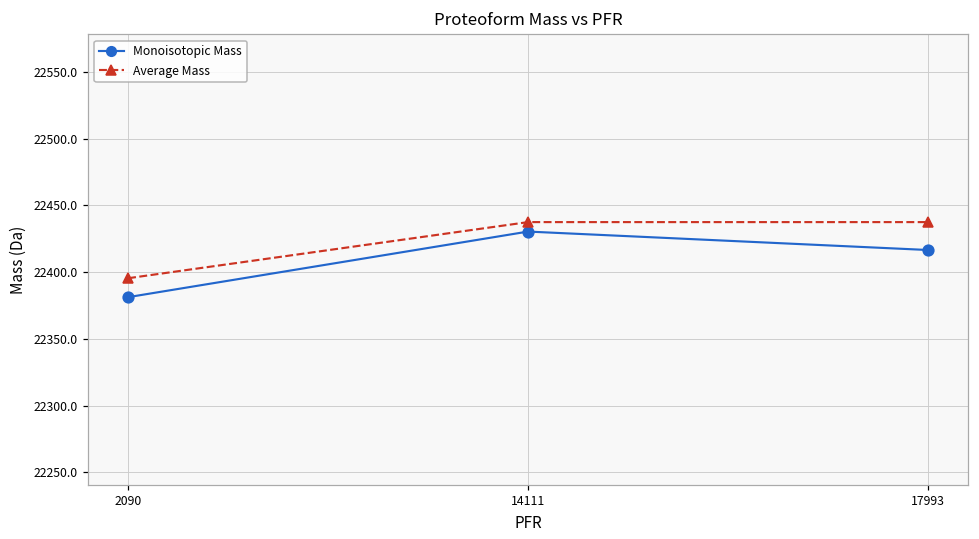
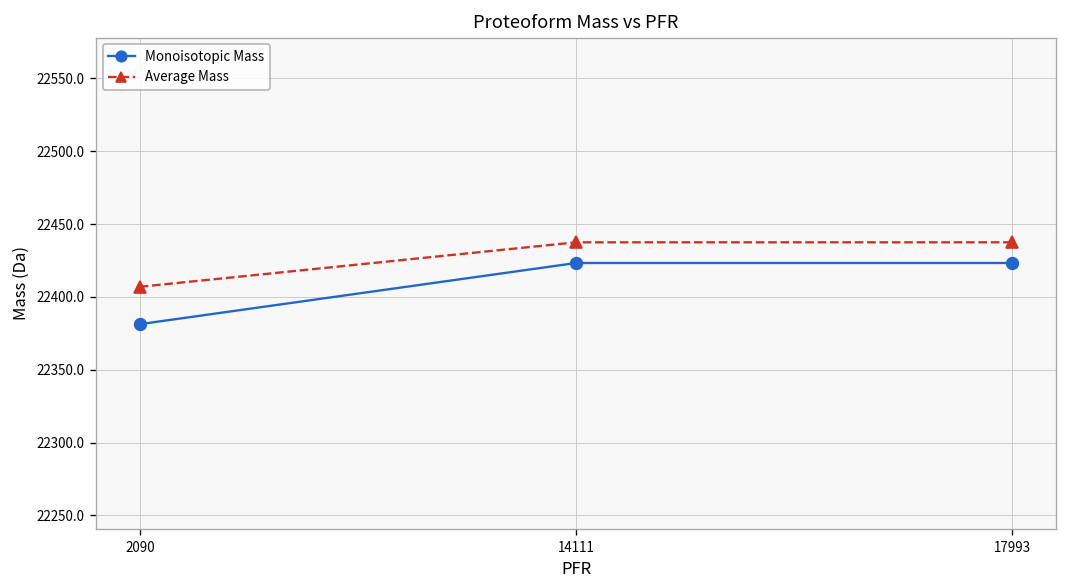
Average Mass, 2090: 22395 -> 22407
Monoisotopic Mass, 14111: 22430 -> 22423
Monoisotopic Mass, 17993: 22417 -> 22423
